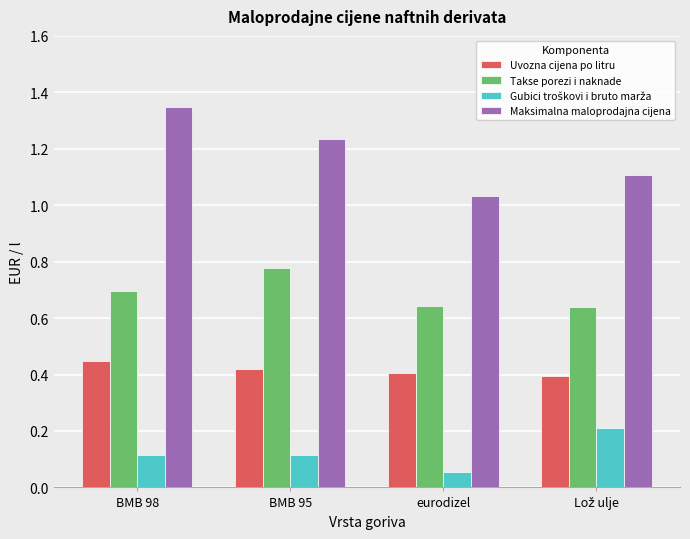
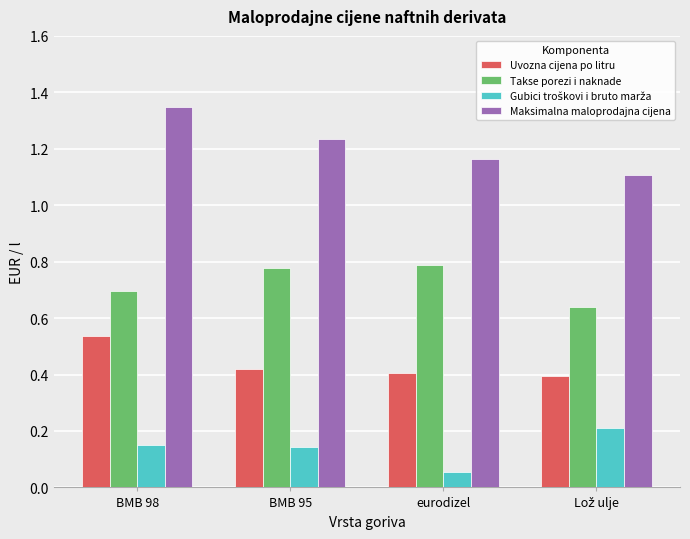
Uvozna cijena po litru, BMB 98: 0.45 -> 0.54
Gubici troškovi i bruto marža, BMB 98: 0.12 -> 0.15
Gubici troškovi i bruto marža, BMB 95: 0.12 -> 0.14
Takse porezi i naknade, eurodizel: 0.64 -> 0.79
Maksimalna maloprodajna cijena, eurodizel: 1.03 -> 1.16
